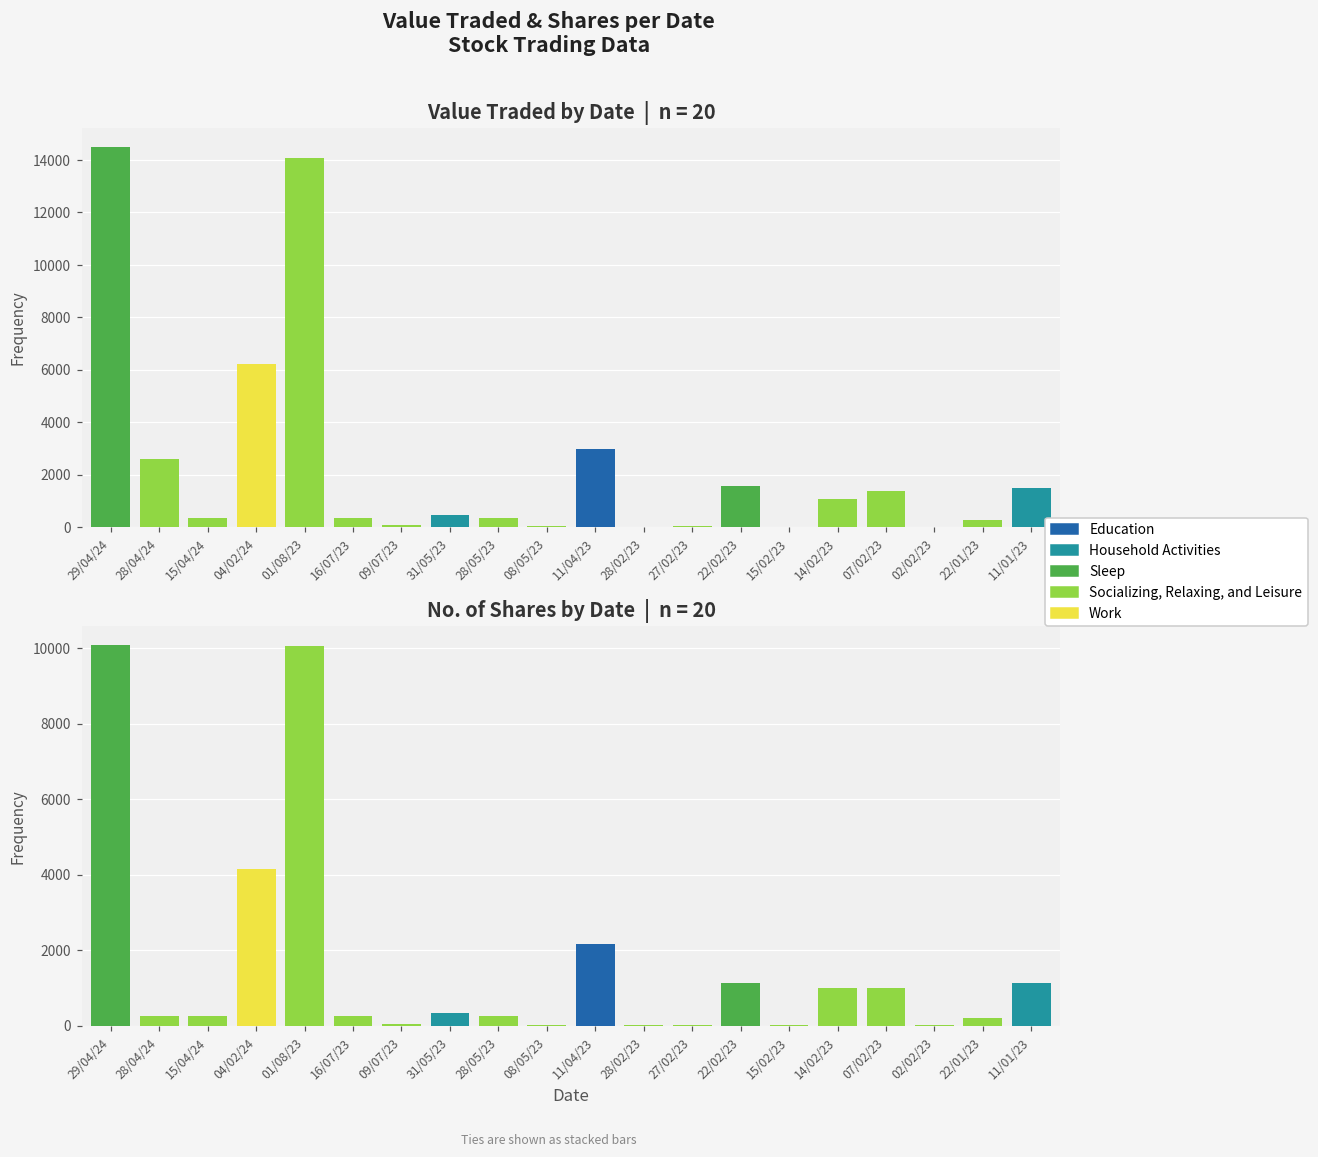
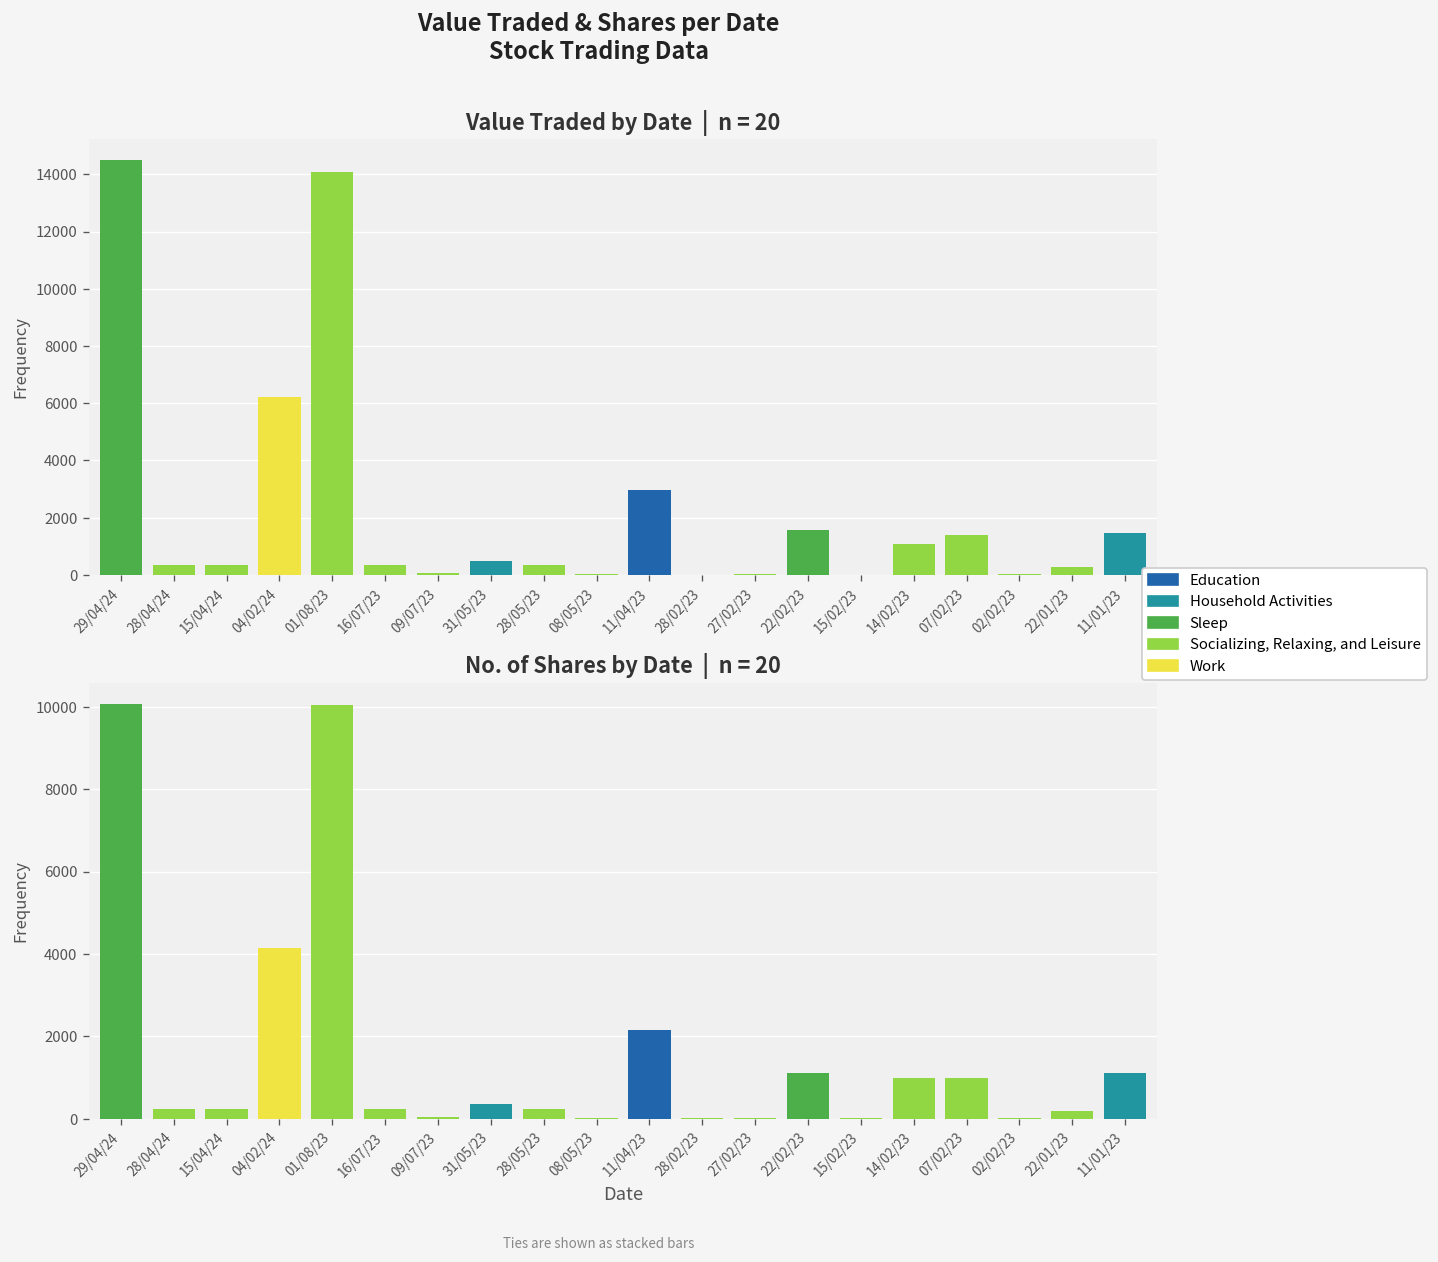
Value Traded by Date | n = 20, 28/04/24: 2600 -> 400
